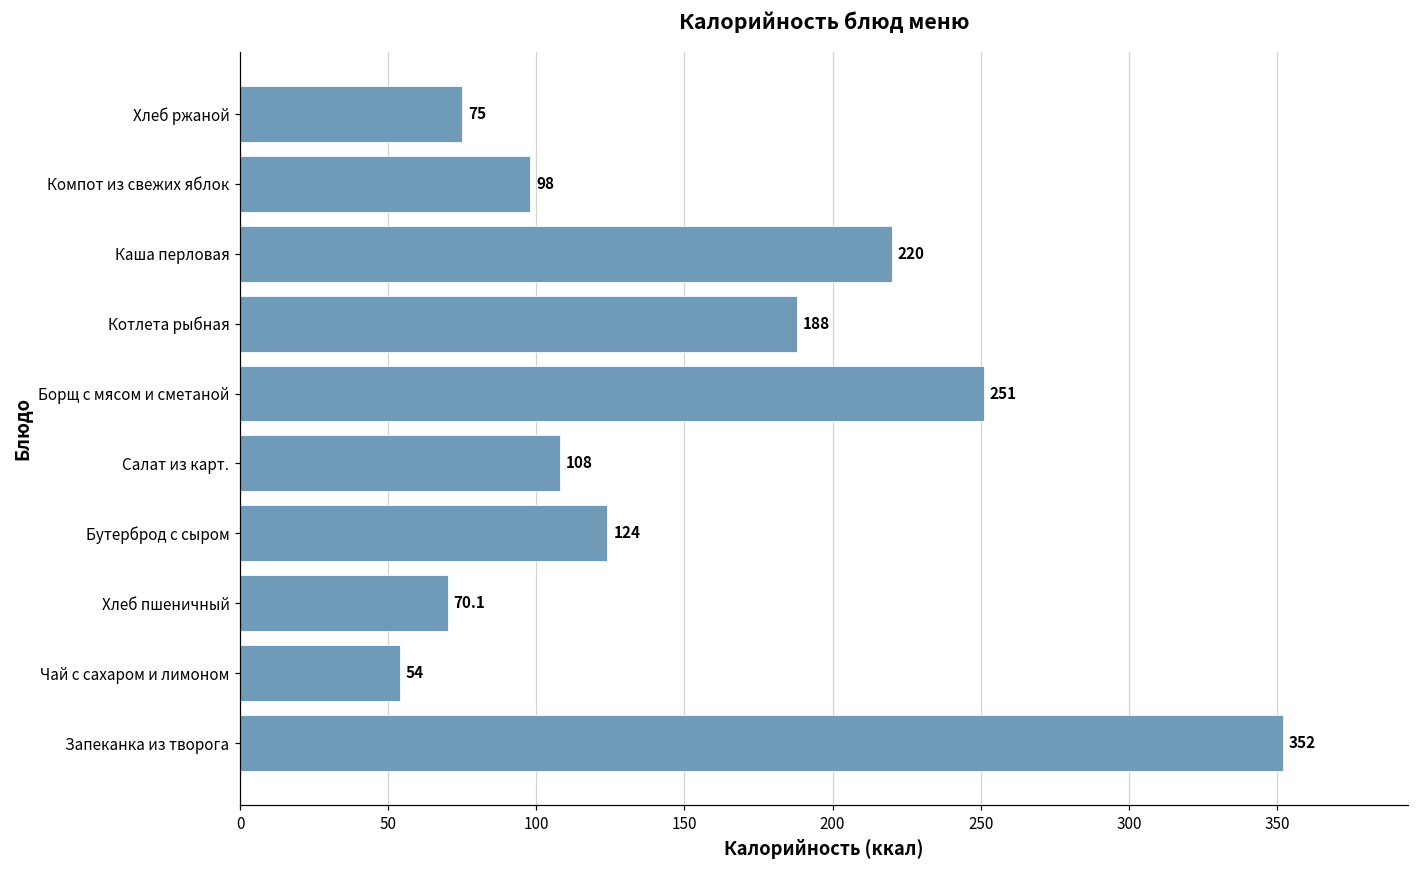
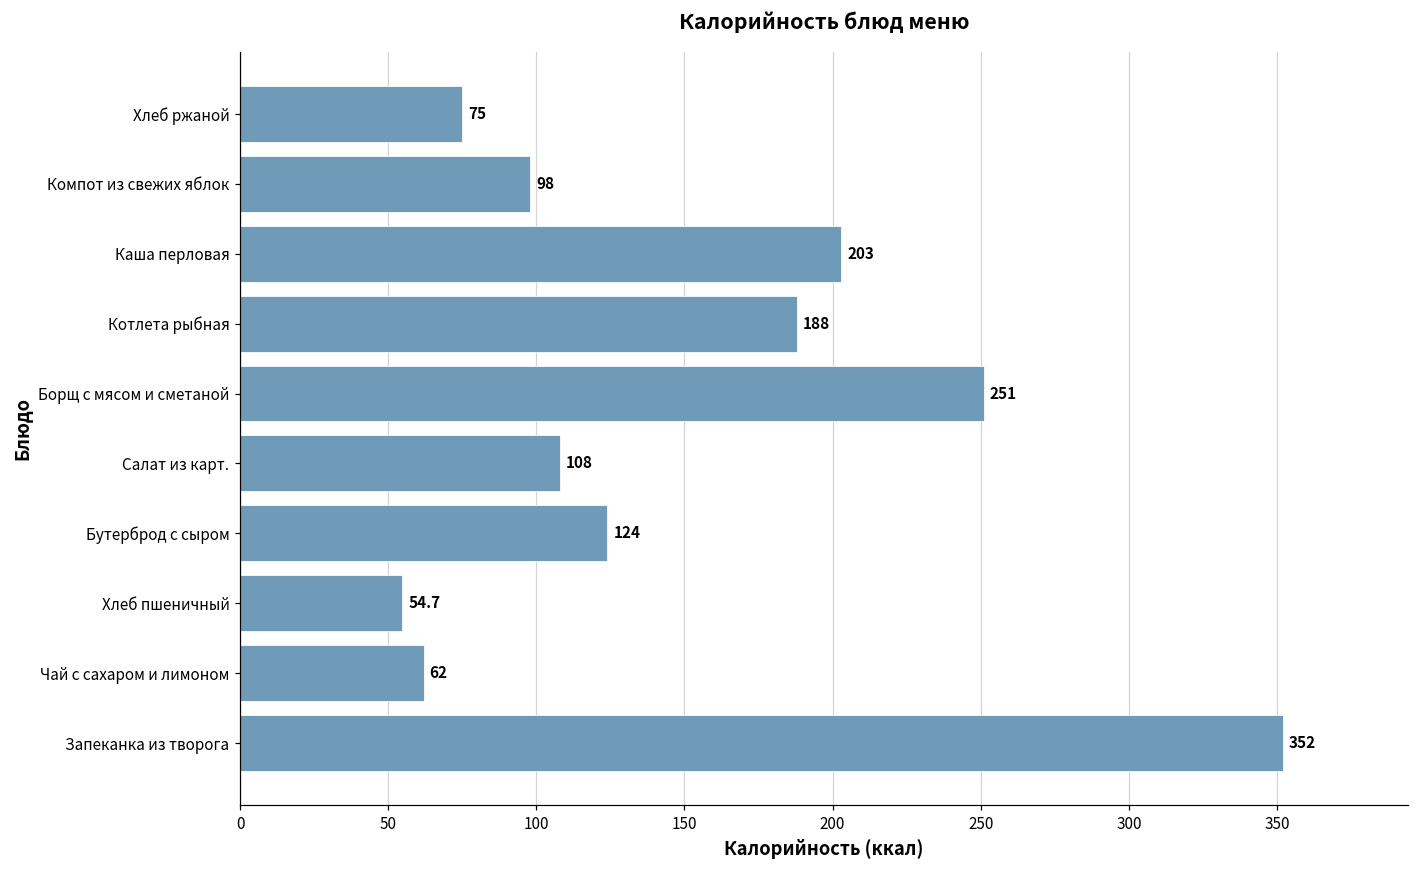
Каша перловая: 220 -> 203
Хлеб пшеничный: 70.1 -> 54.7
Чай с сахаром и лимоном: 54 -> 62
